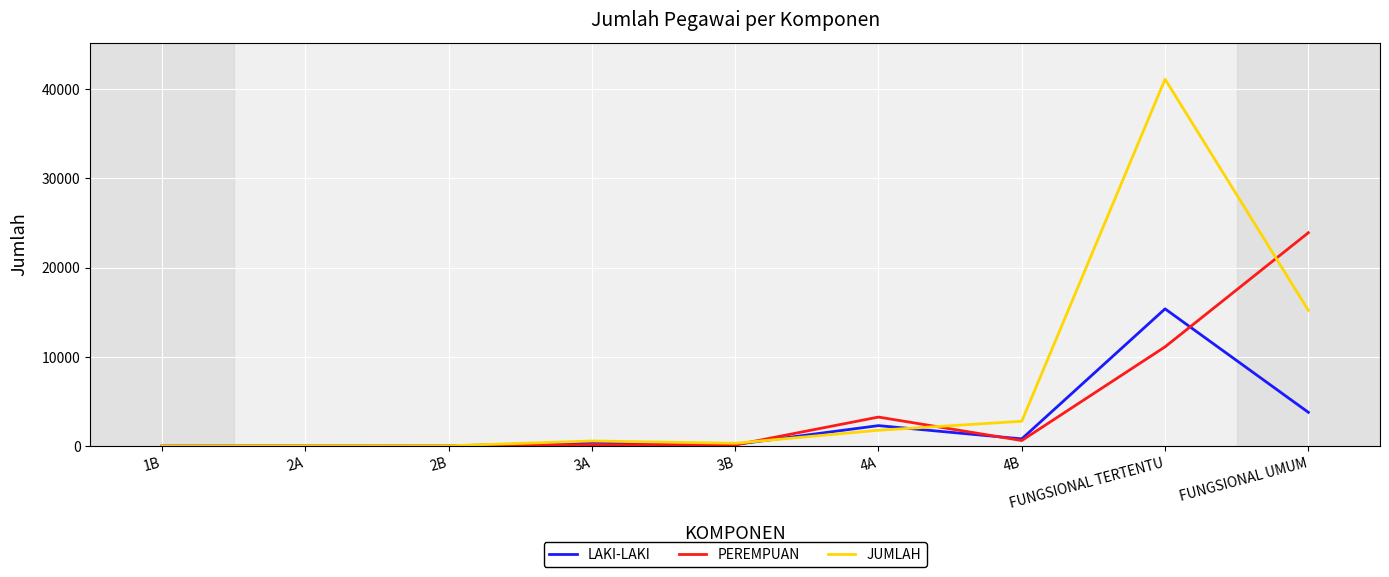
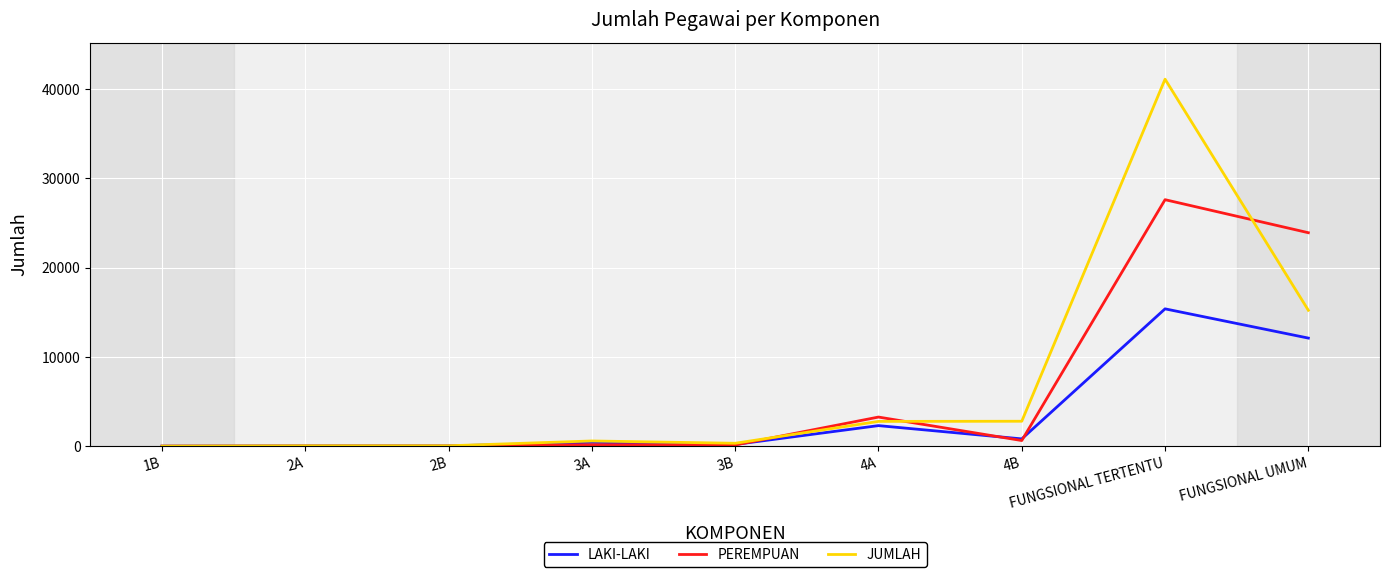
JUMLAH, 4A: 2000 -> 3000
PEREMPUAN, FUNGSIONAL TERTENTU: 11000 -> 28000
LAKI-LAKI, FUNGSIONAL UMUM: 4000 -> 12000
